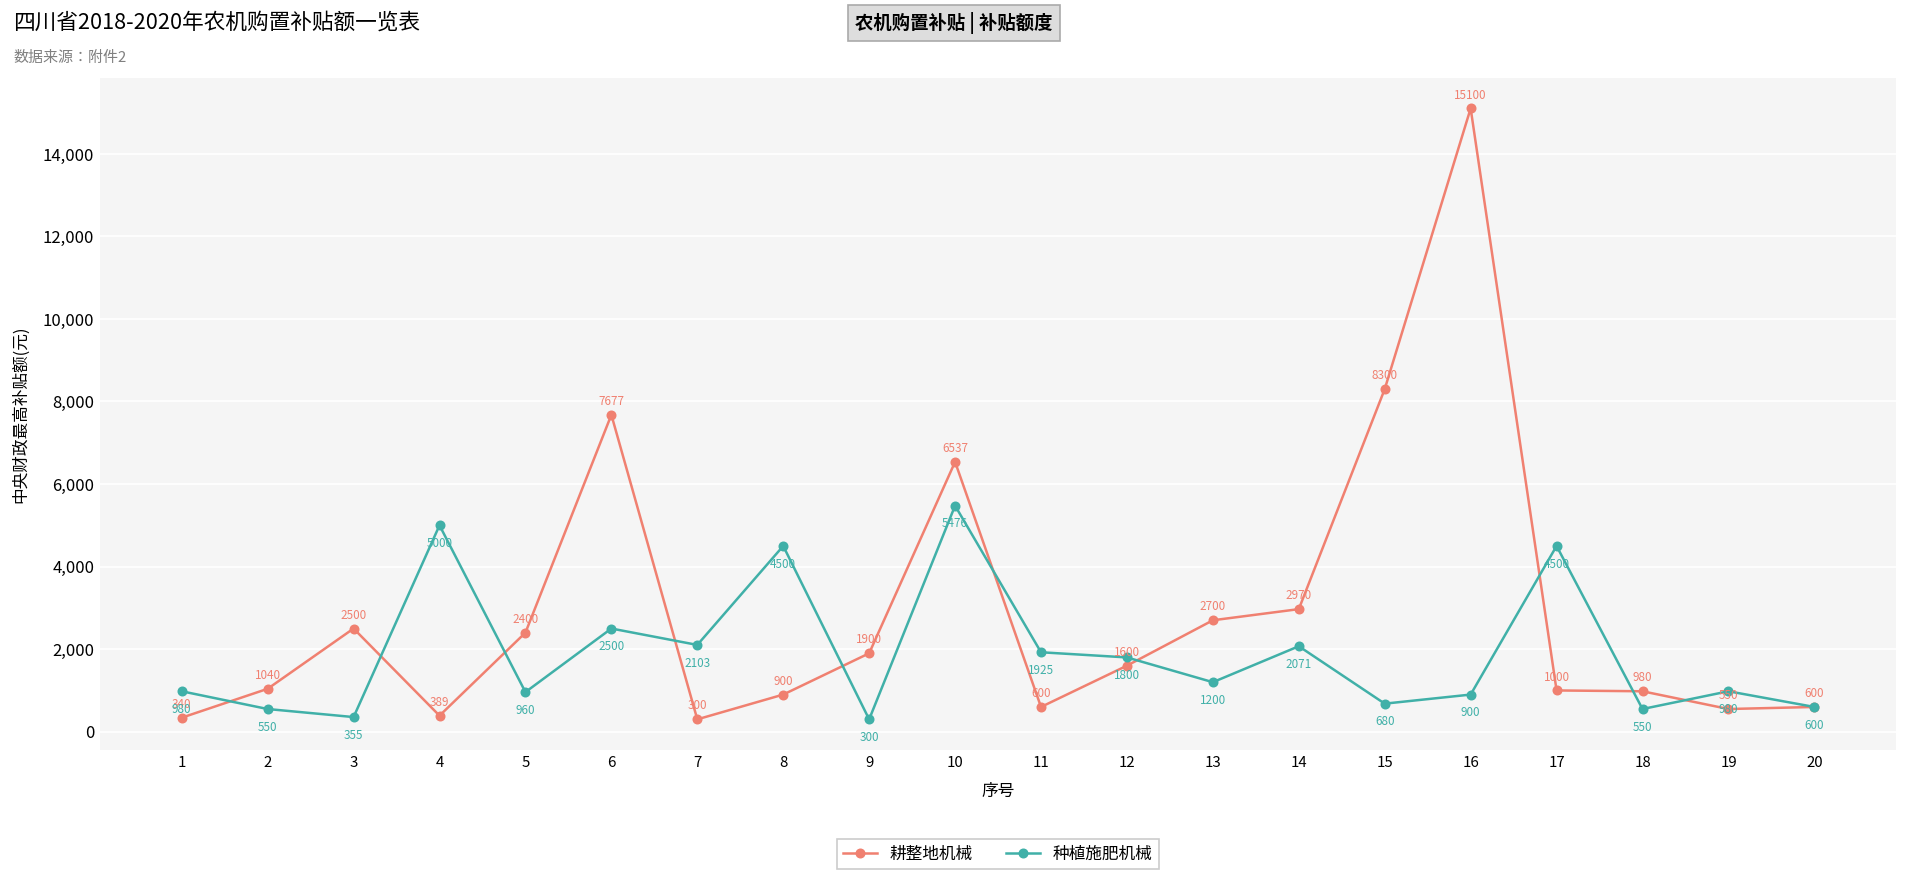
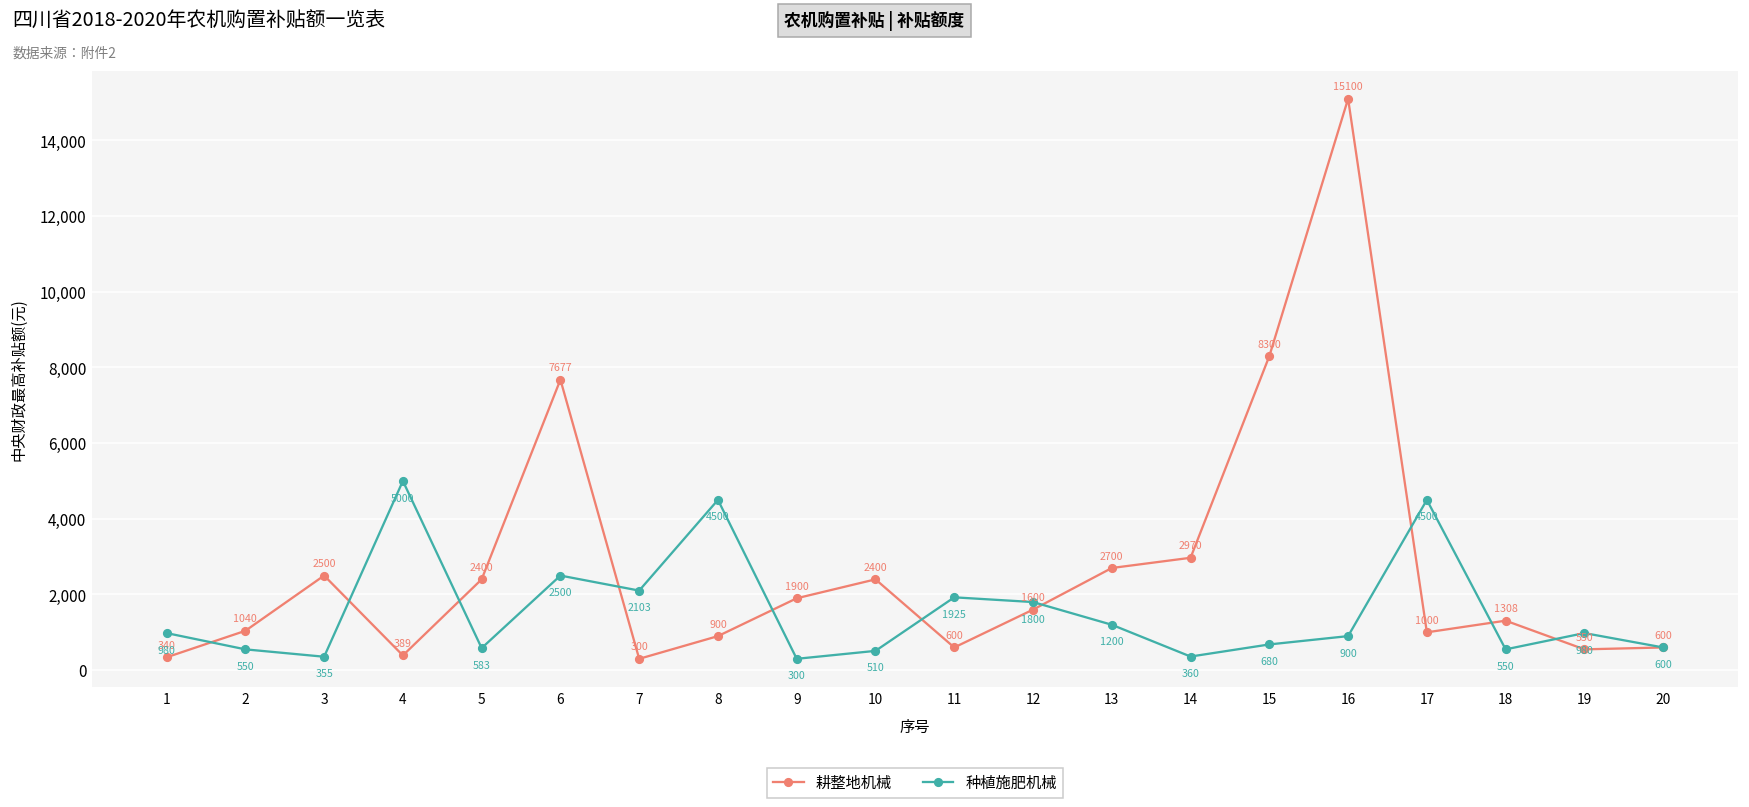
种植施肥机械, 5: 960 -> 583
耕整地机械, 10: 6537 -> 2400
种植施肥机械, 10: 5476 -> 510
种植施肥机械, 14: 2071 -> 360
耕整地机械, 18: 980 -> 1308
